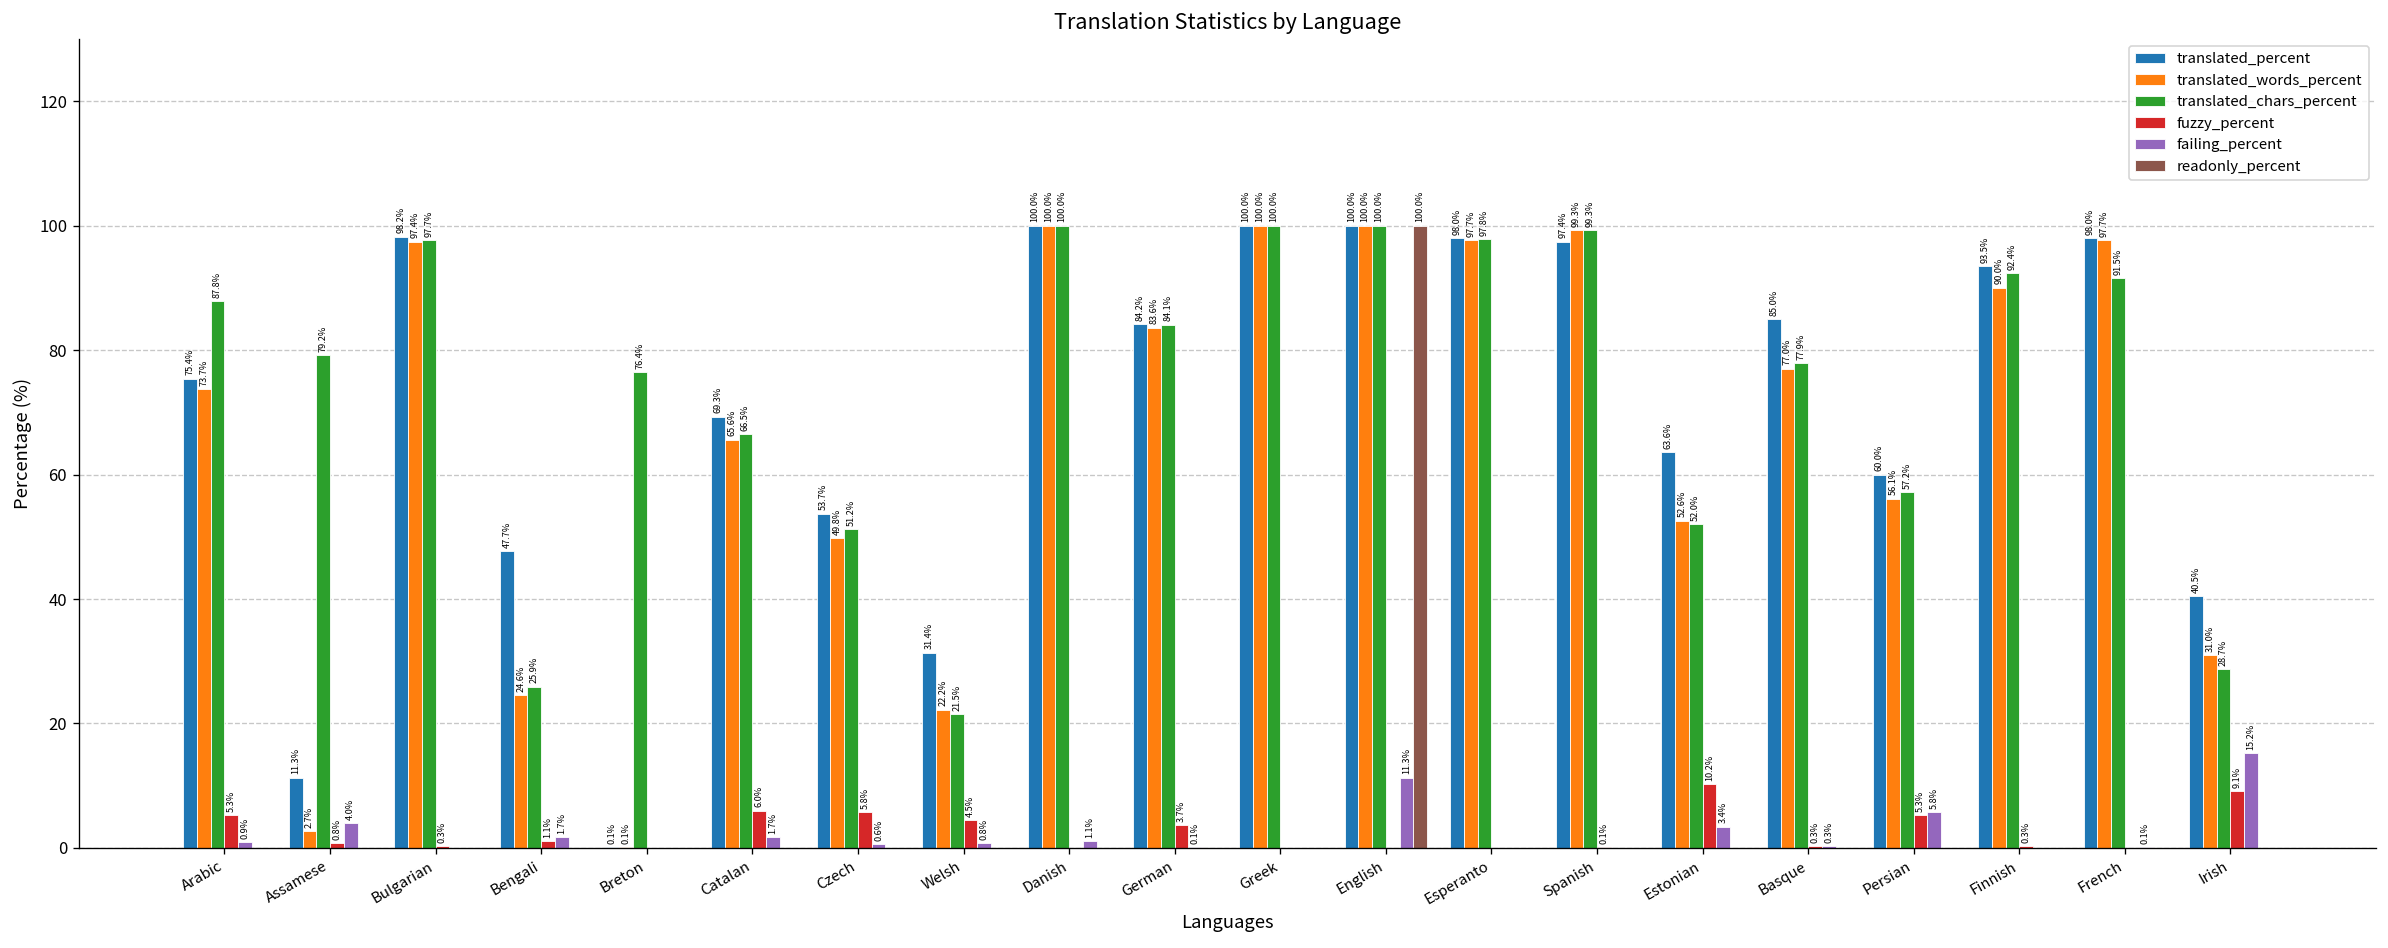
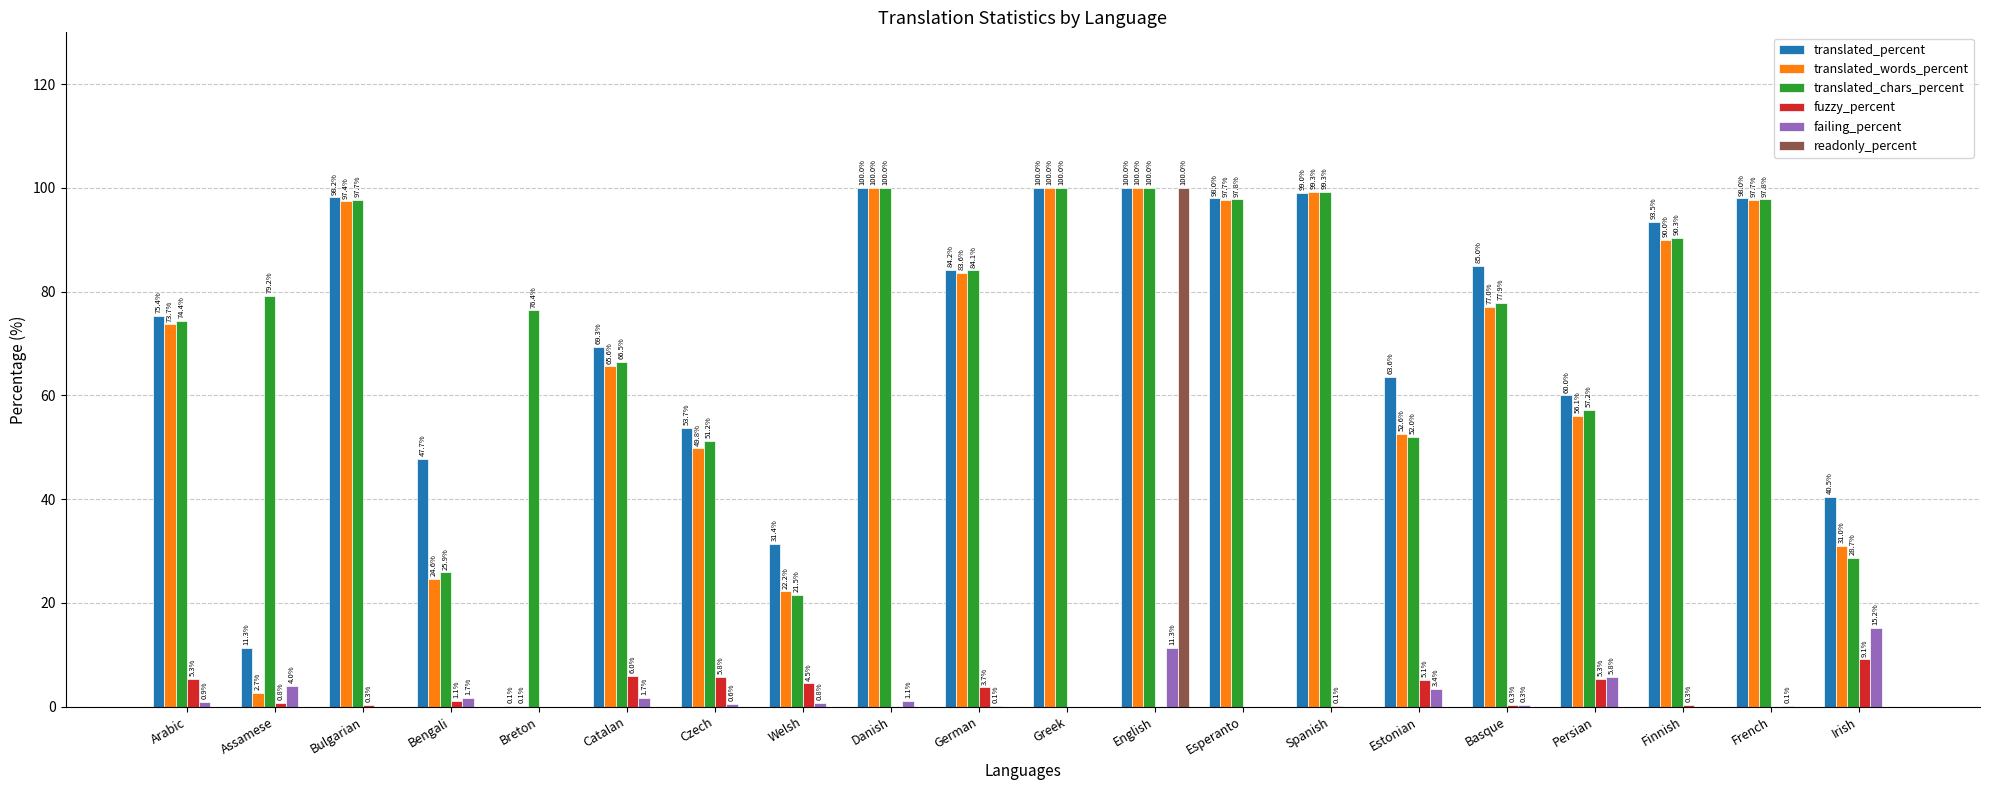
translated_chars_percent, Arabic: 87.8% -> 74.4%
translated_percent, Spanish: 97.4% -> 99.0%
fuzzy_percent, Estonian: 10.2% -> 5.1%
translated_chars_percent, Finnish: 92.4% -> 90.3%
translated_chars_percent, French: 91.5% -> 97.8%
